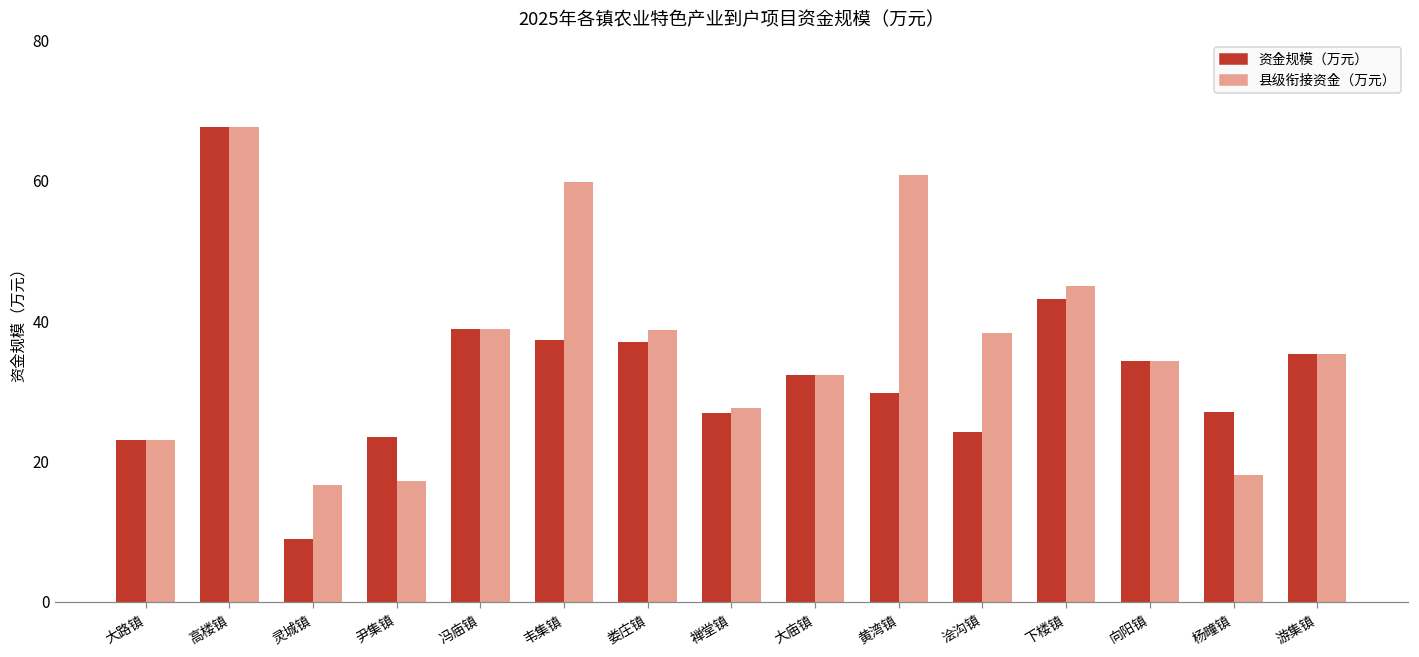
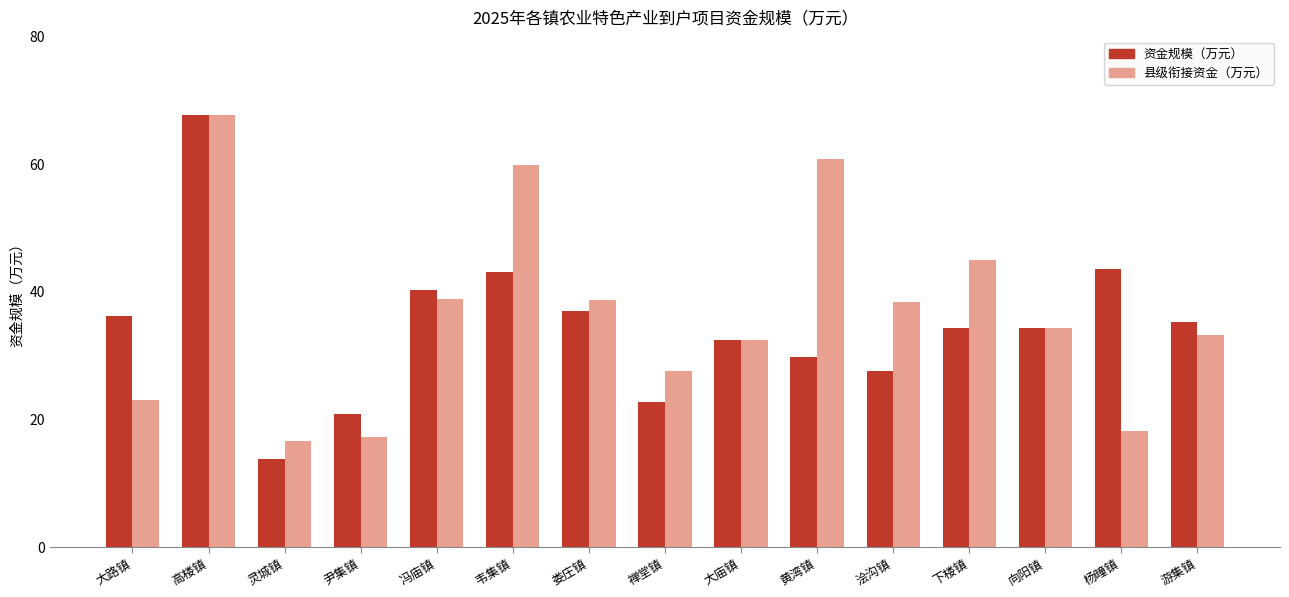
资金规模（万元）, 大路镇: 23 -> 36
资金规模（万元）, 灵城镇: 9 -> 14
资金规模（万元）, 尹集镇: 23 -> 21
资金规模（万元）, 冯庙镇: 39 -> 40
资金规模（万元）, 韦集镇: 37 -> 43
资金规模（万元）, 禅堂镇: 27 -> 23
资金规模（万元）, 浍沟镇: 24 -> 28
资金规模（万元）, 下楼镇: 43 -> 34
资金规模（万元）, 杨疃镇: 27 -> 43
县级衔接资金（万元）, 游集镇: 35 -> 33
